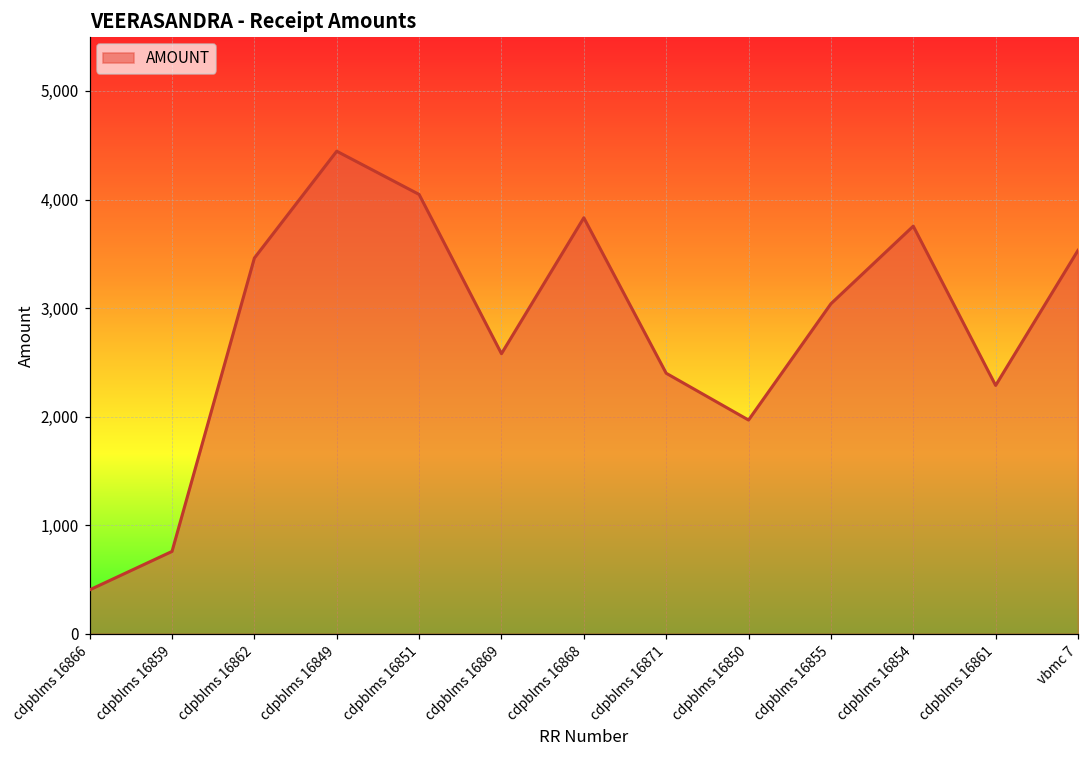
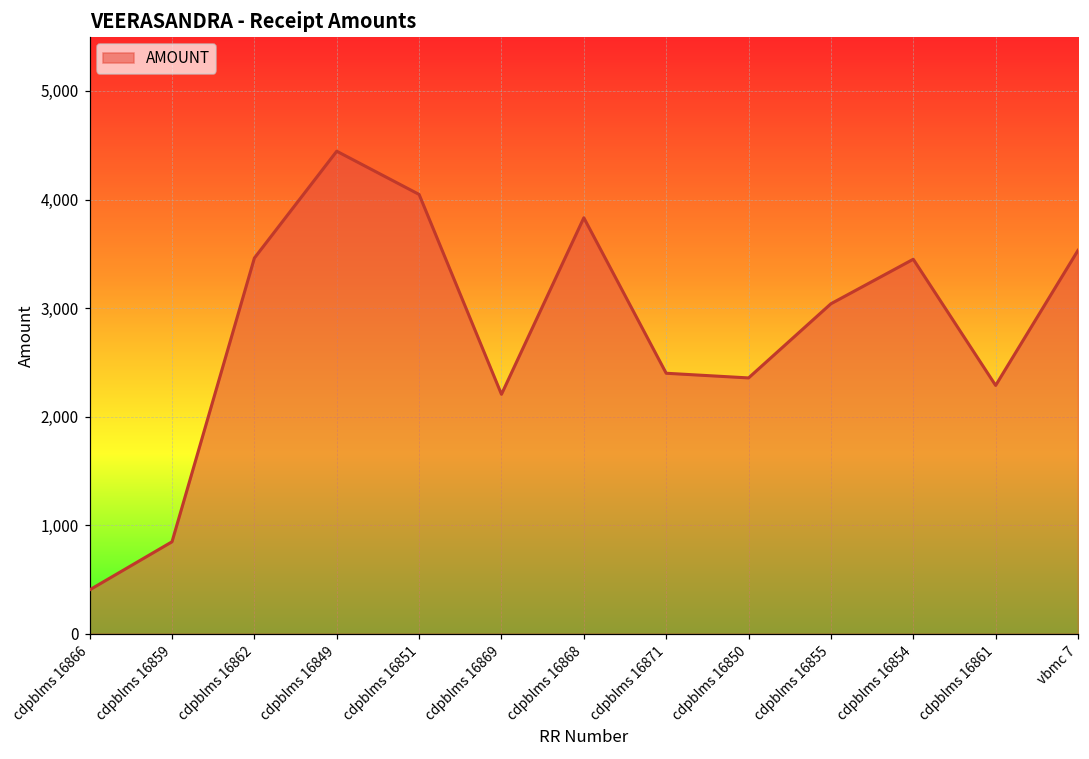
cdpblms 16859: 760 -> 850
cdpblms 16869: 2,600 -> 2,200
cdpblms 16850: 2,000 -> 2,400
cdpblms 16854: 3,800 -> 3,500
